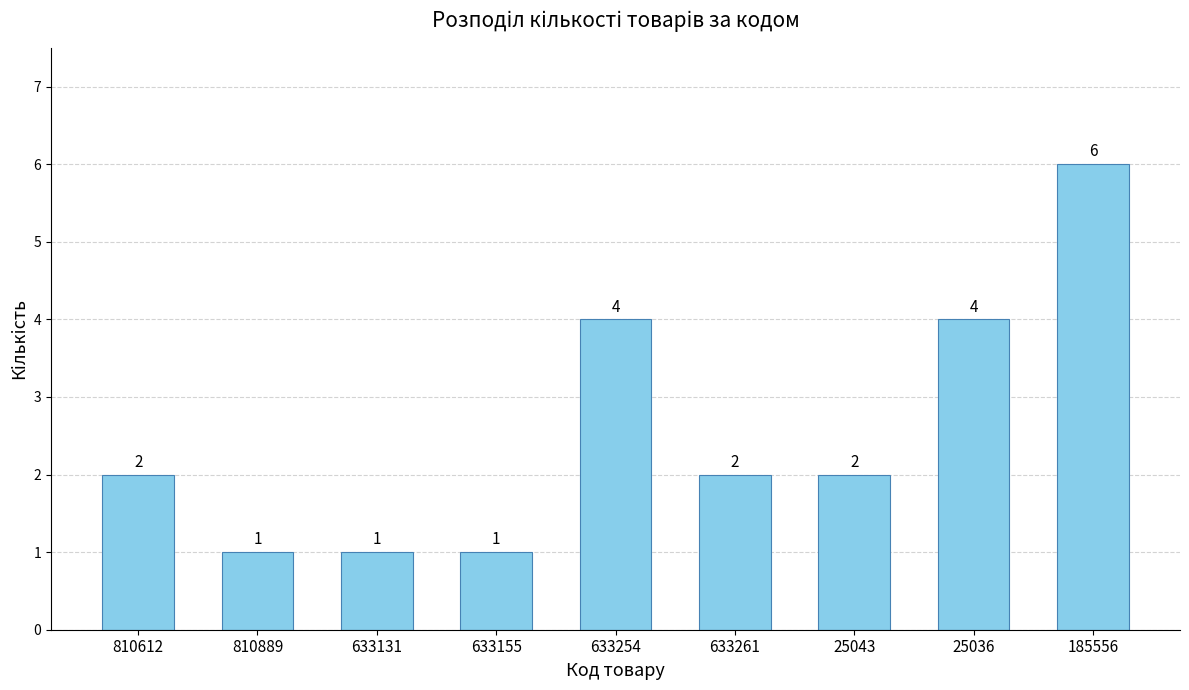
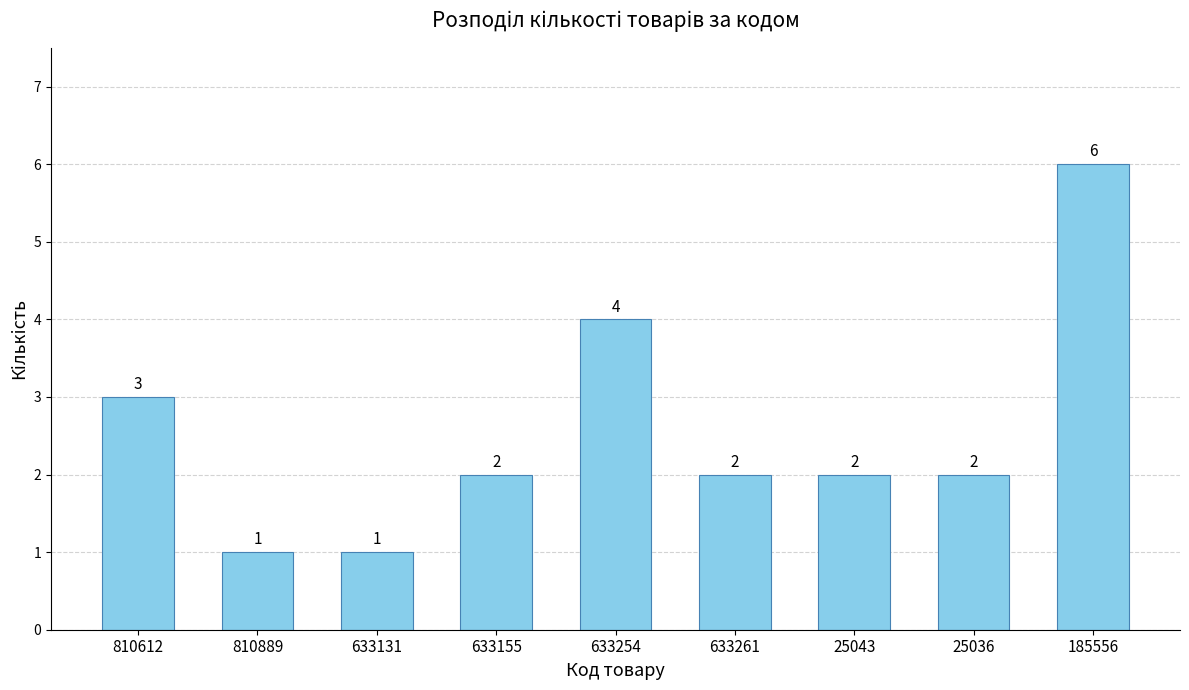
810612: 2 -> 3
633155: 1 -> 2
25036: 4 -> 2
